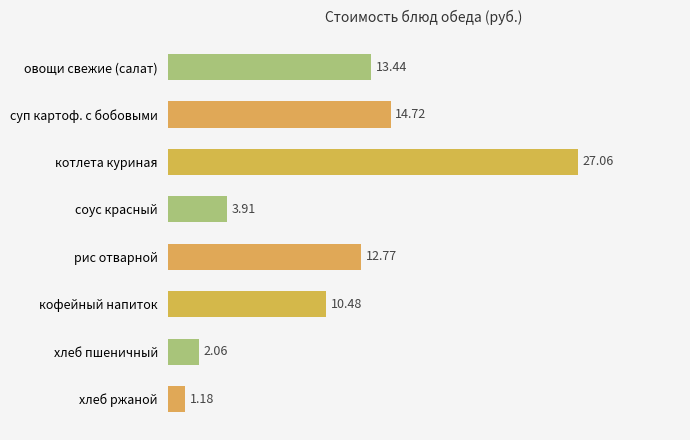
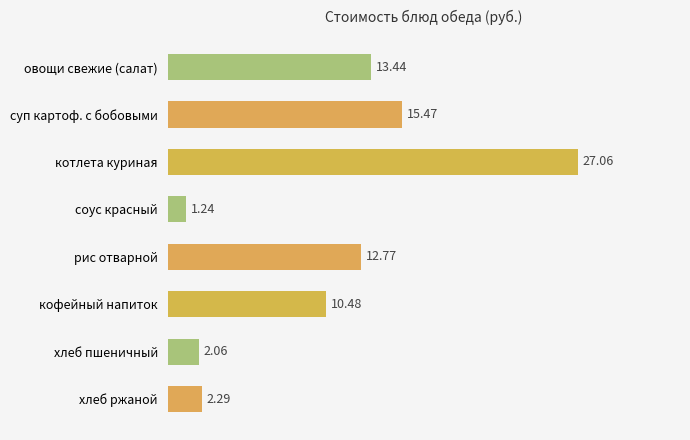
суп картоф. с бобовыми: 14.72 -> 15.47
соус красный: 3.91 -> 1.24
хлеб ржаной: 1.18 -> 2.29
